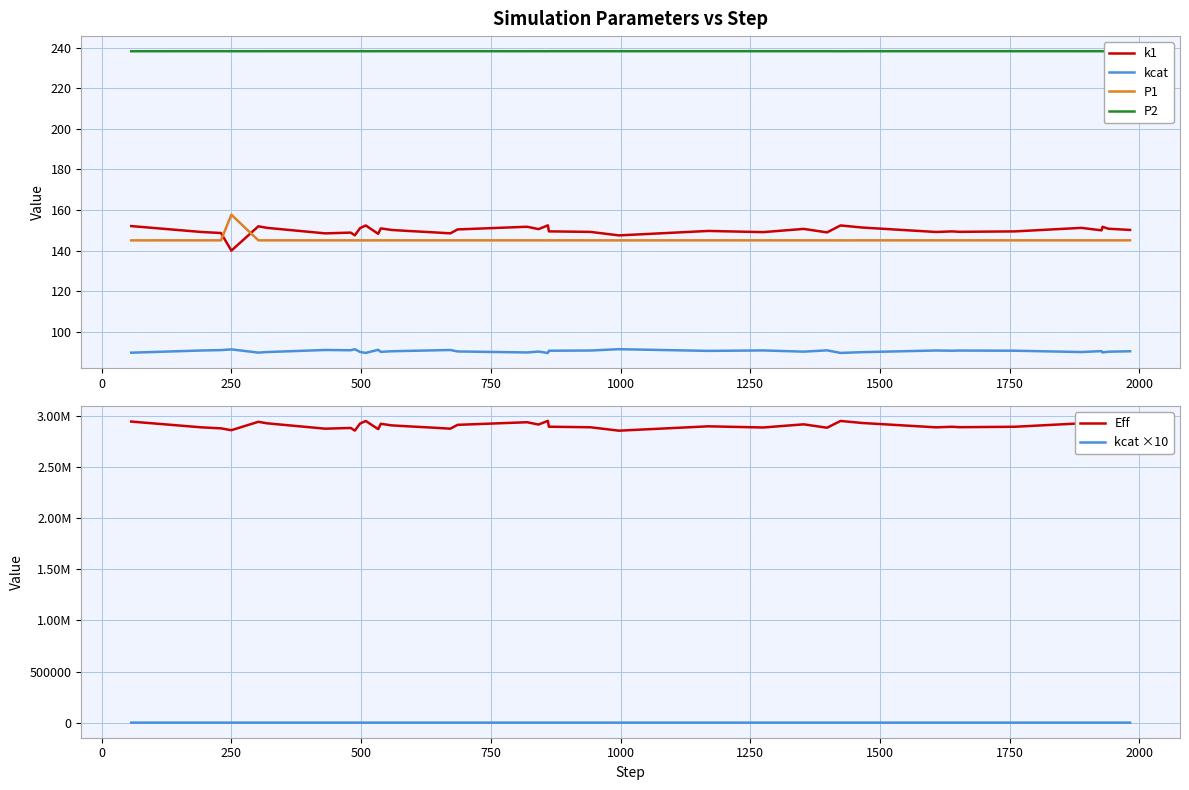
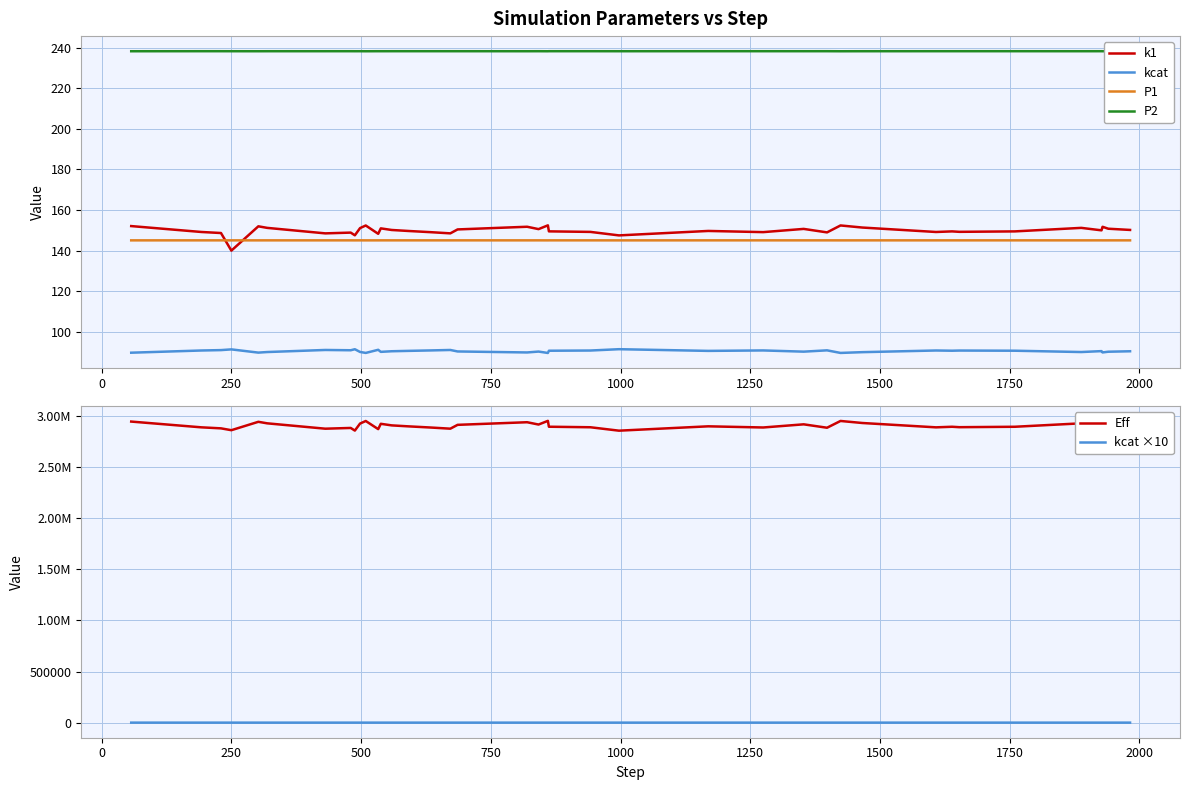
Simulation Parameters vs Step, P1, 250: 158 -> 145
